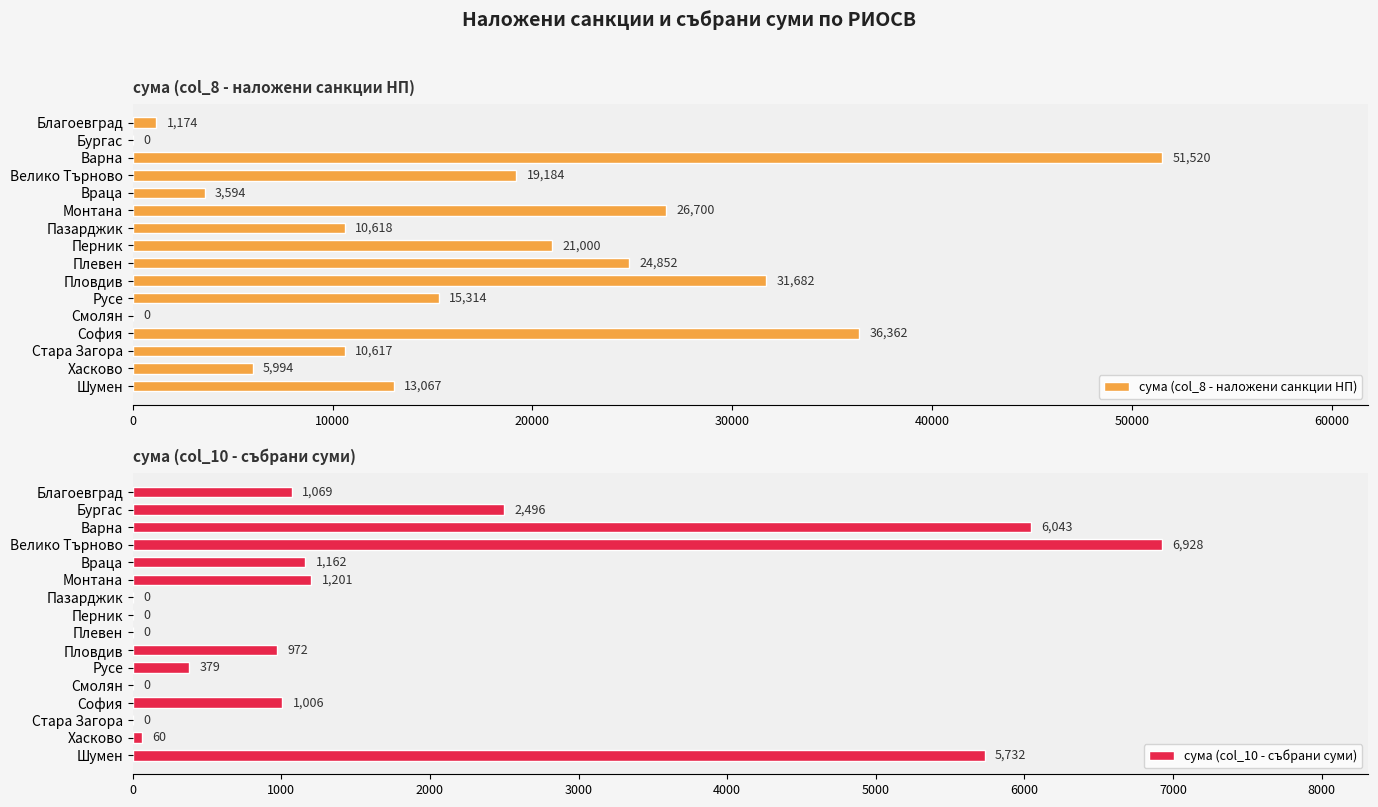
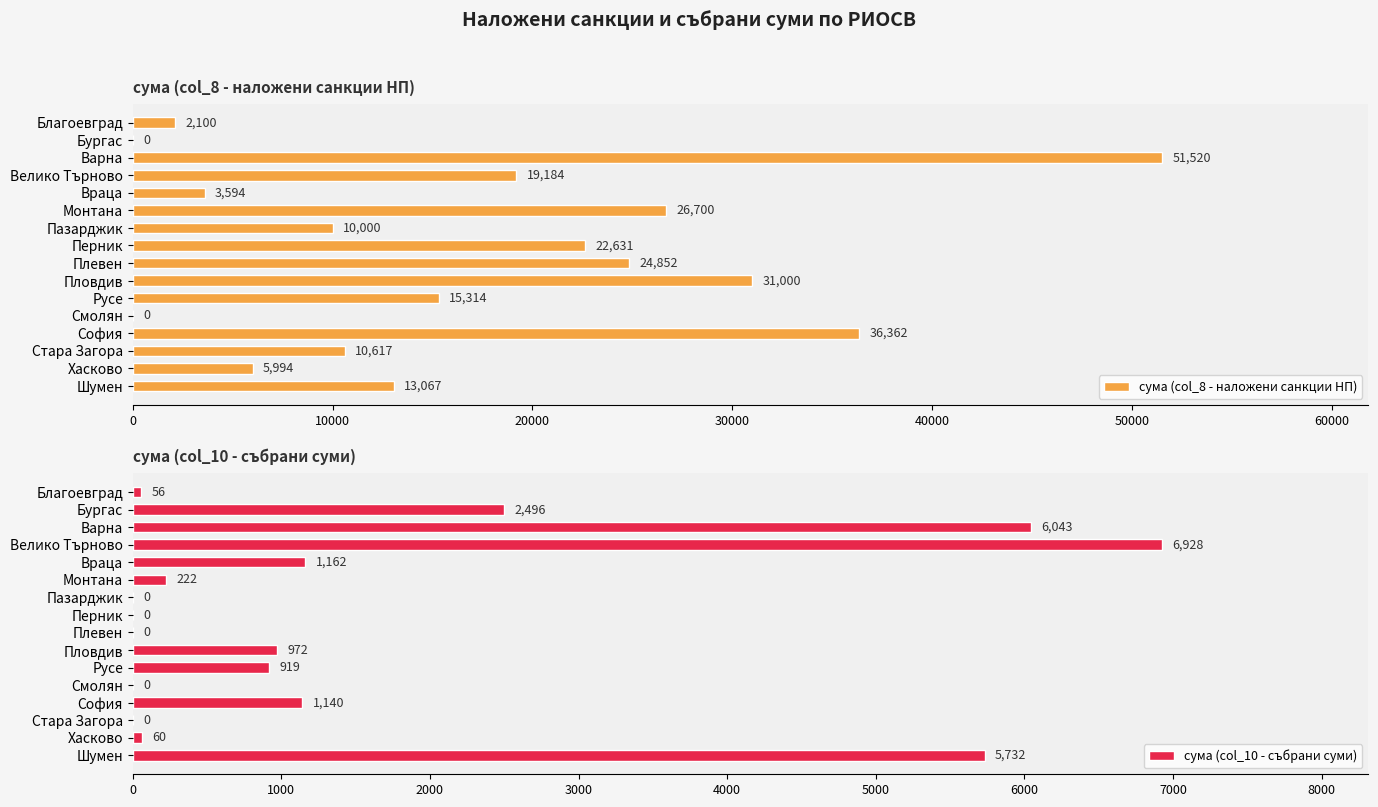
сума (col_8 - наложени санкции НП), Благоевград: 1,174 -> 2,100
сума (col_8 - наложени санкции НП), Пазарджик: 10,618 -> 10,000
сума (col_8 - наложени санкции НП), Перник: 21,000 -> 22,631
сума (col_8 - наложени санкции НП), Пловдив: 31,682 -> 31,000
сума (col_10 - събрани суми), Благоевград: 1,069 -> 56
сума (col_10 - събрани суми), Монтана: 1,201 -> 222
сума (col_10 - събрани суми), Русе: 379 -> 919
сума (col_10 - събрани суми), София: 1,006 -> 1,140
